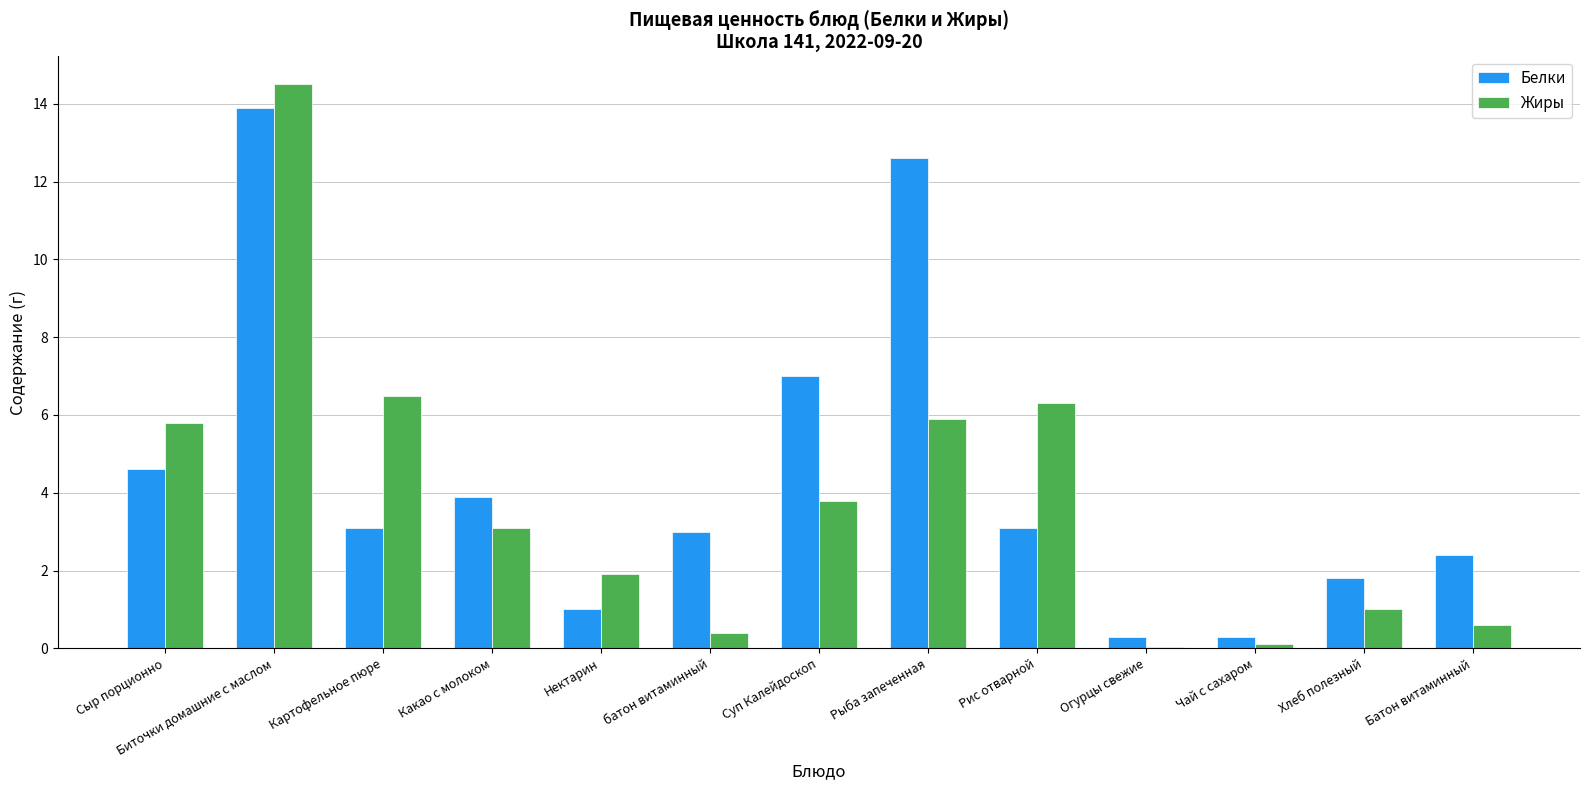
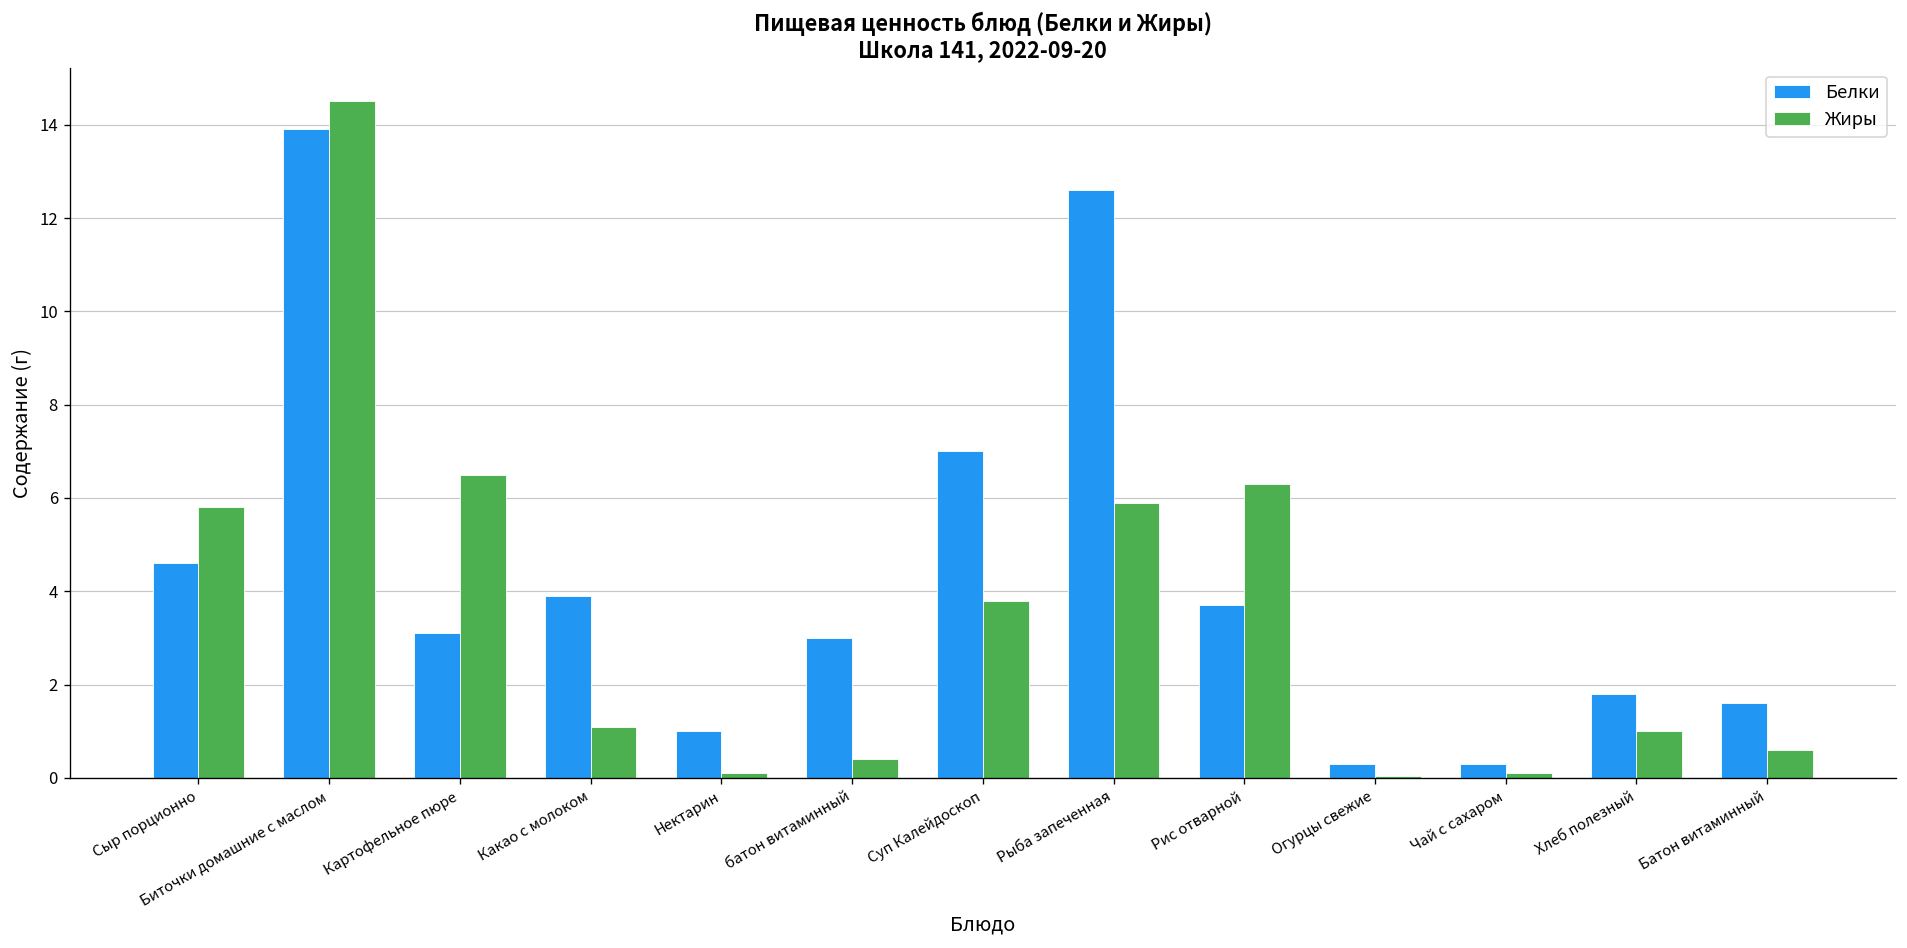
Жиры, Какао с молоком: 3.1 -> 1.1
Жиры, Нектарин: 1.9 -> 0.1
Белки, Рис отварной: 3.1 -> 3.7
Белки, Батон витаминный: 2.4 -> 1.6
